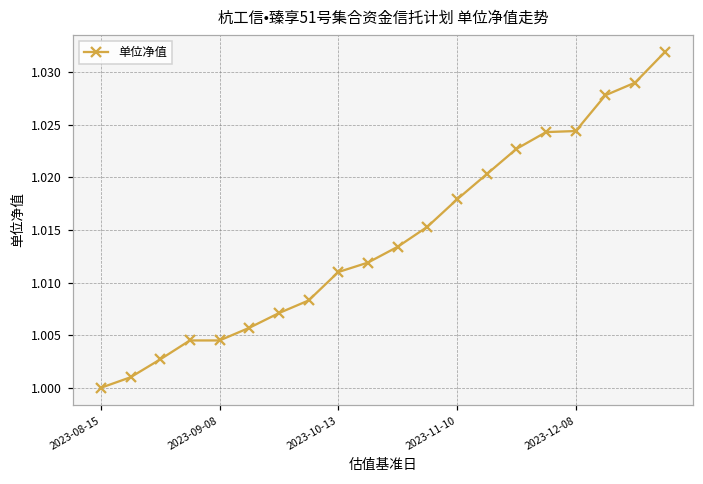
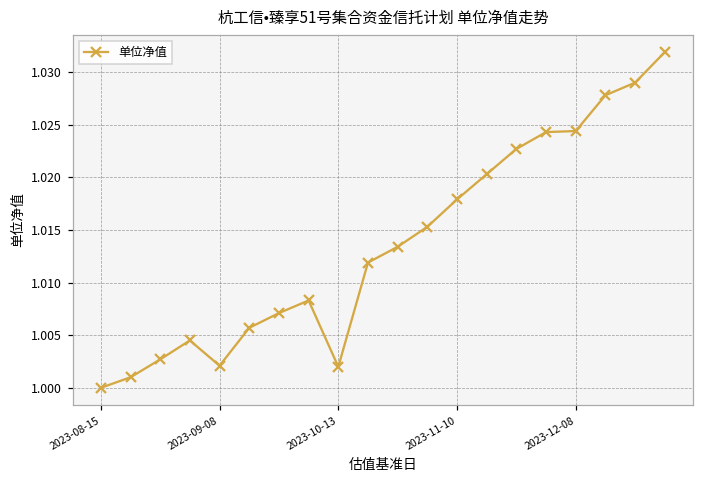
2023-09-08: 1.005 -> 1.002
2023-10-13: 1.011 -> 1.002
